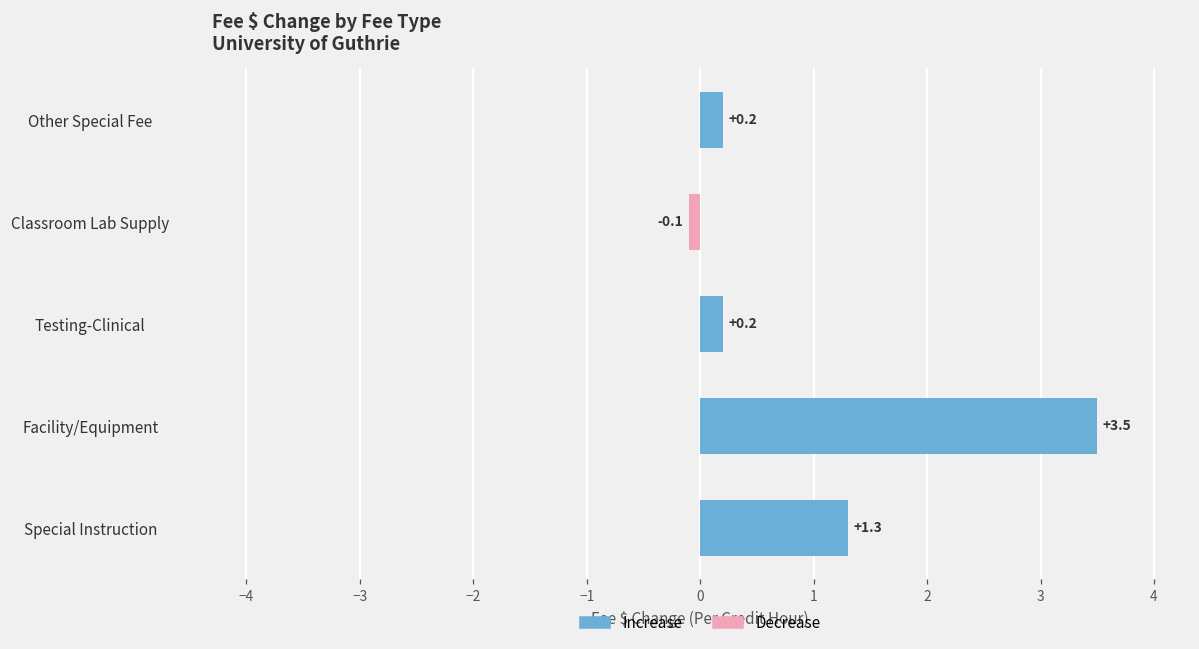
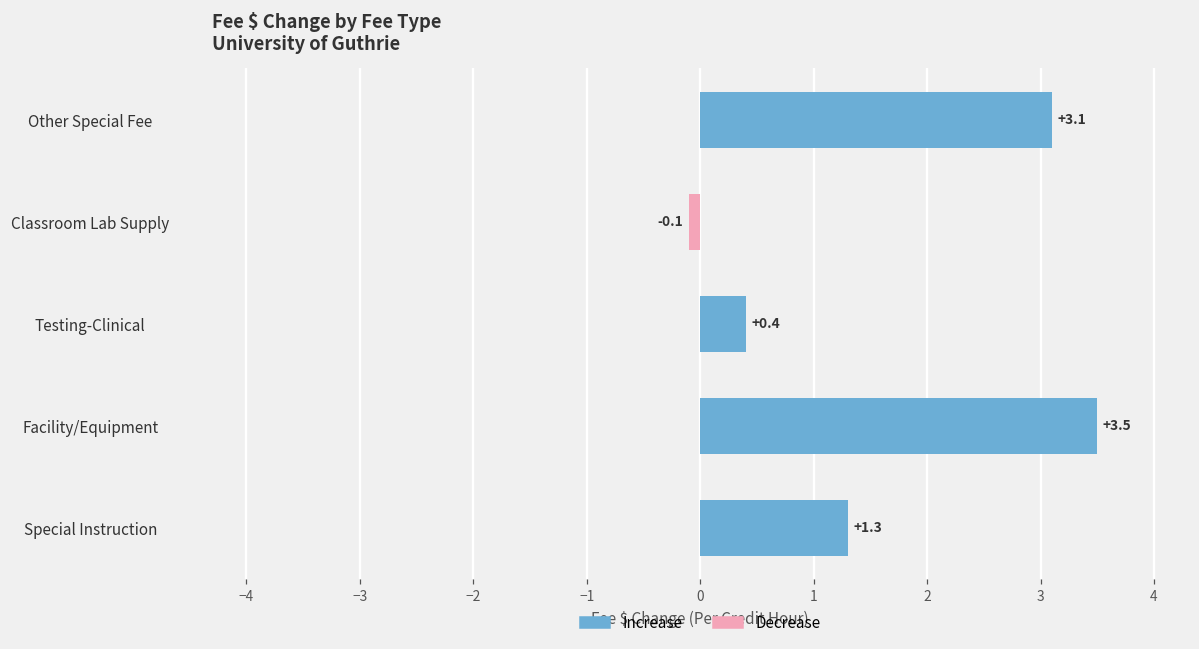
Increase, Other Special Fee: +0.2 -> +3.1
Increase, Testing-Clinical: +0.2 -> +0.4
